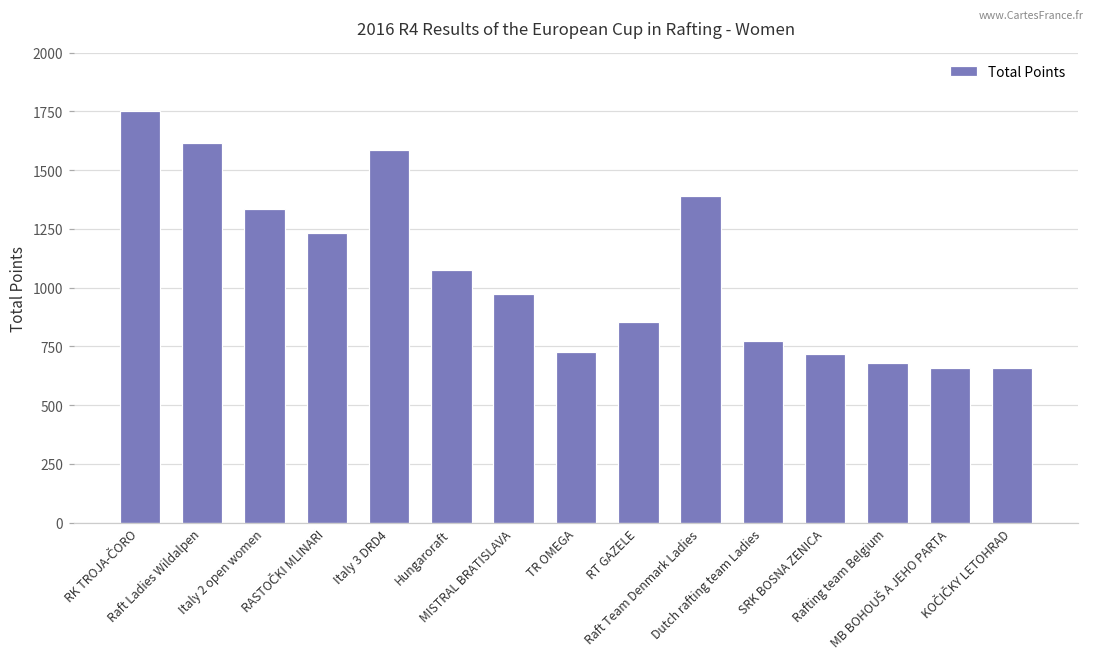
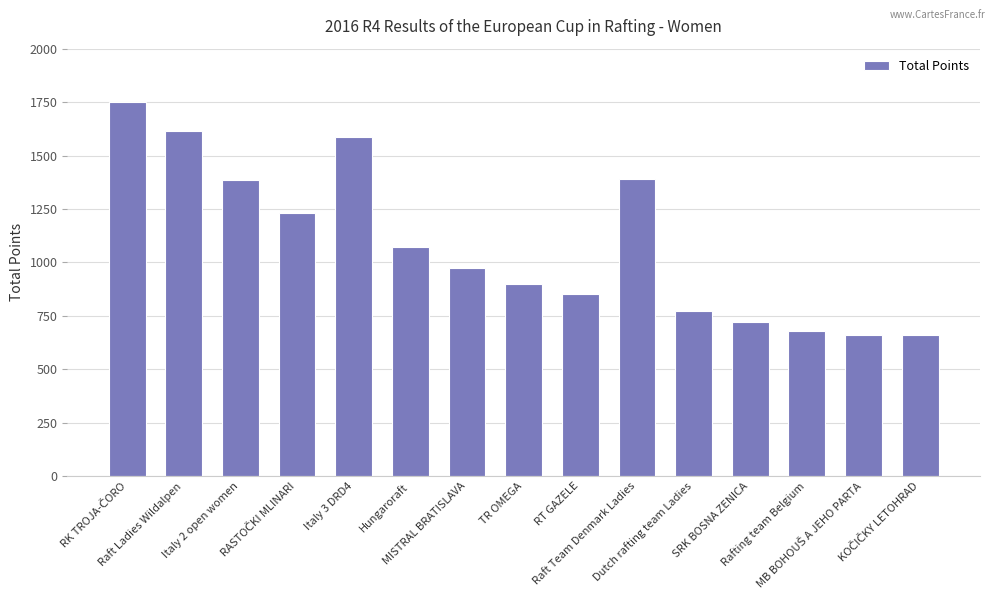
Italy 2 open women: 1340 -> 1380
TR OMEGA: 730 -> 900
